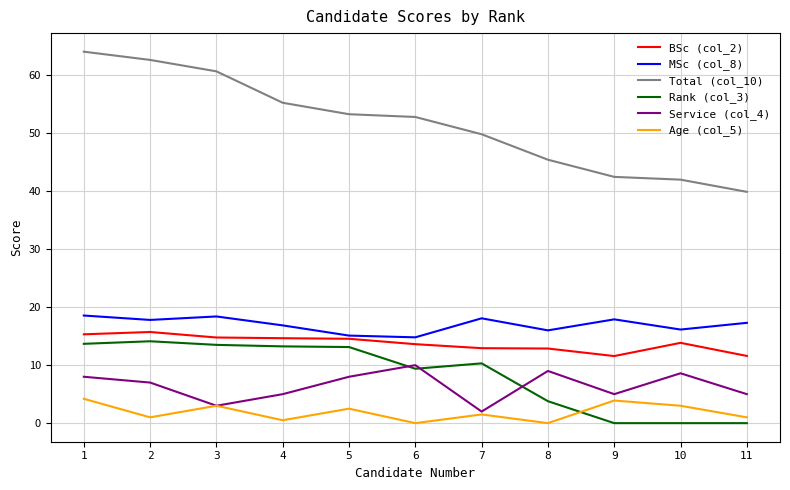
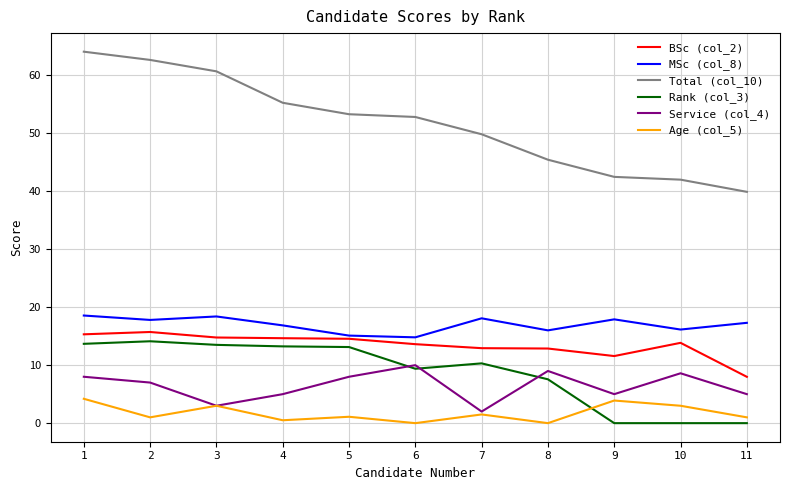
Age (col_5), 5: 3 -> 1
Rank (col_3), 8: 4 -> 8
BSc (col_2), 11: 12 -> 8
